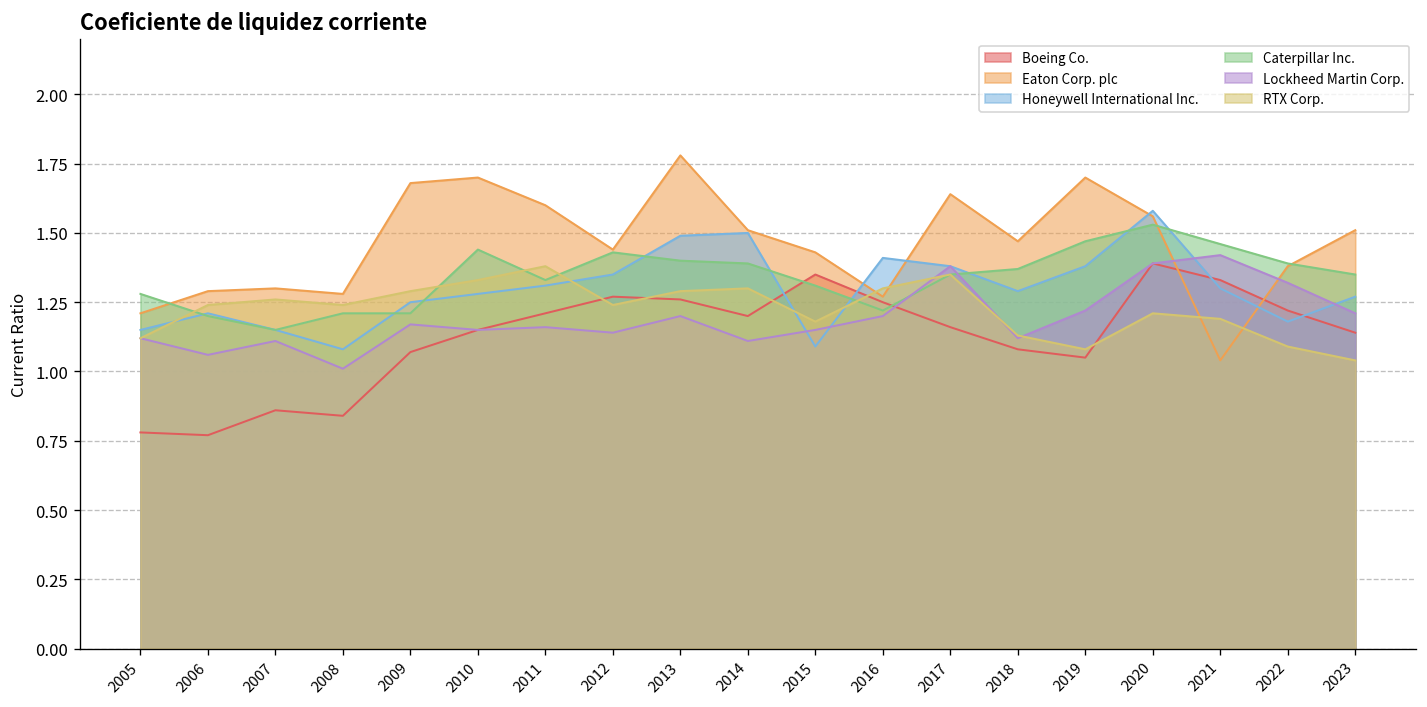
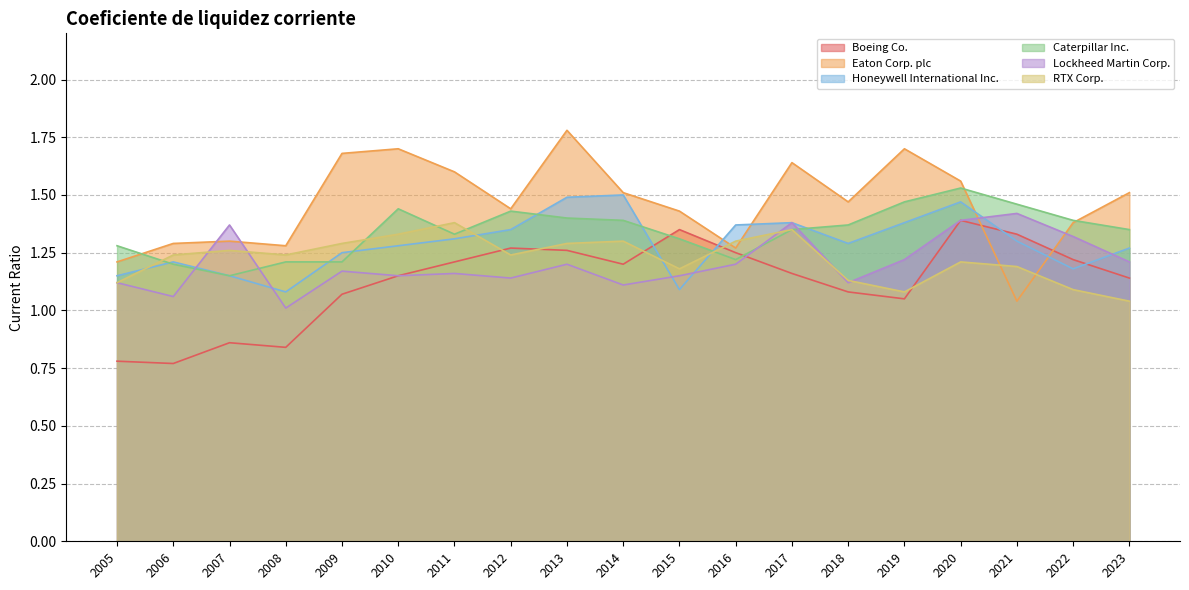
Lockheed Martin Corp., 2007: 1.11 -> 1.37
Honeywell International Inc., 2016: 1.41 -> 1.37
Honeywell International Inc., 2020: 1.58 -> 1.47
